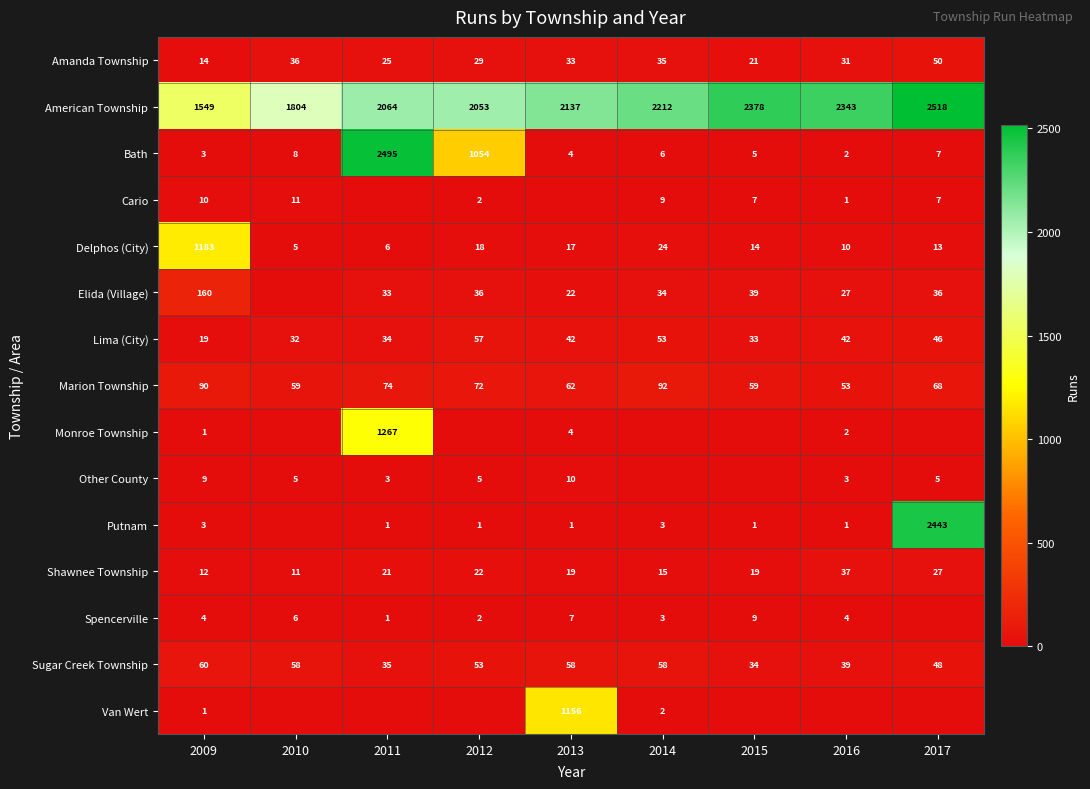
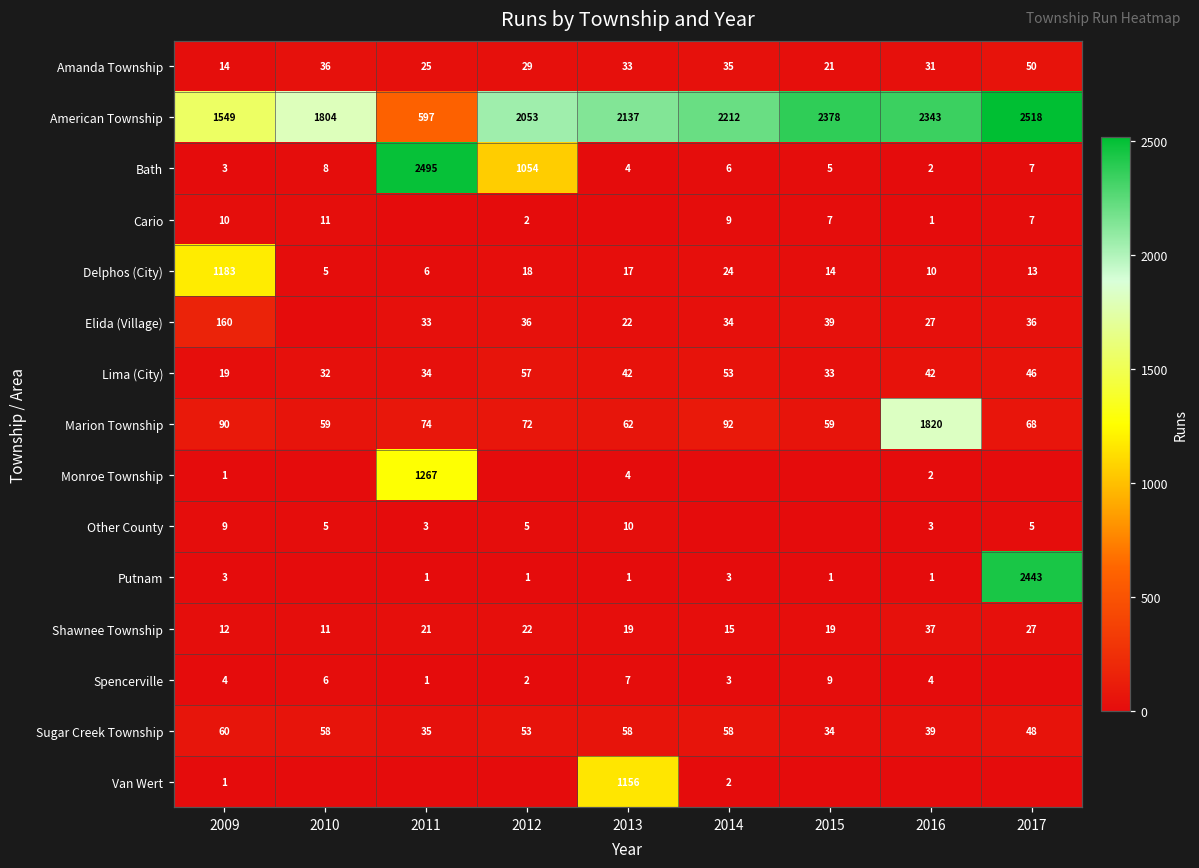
American Township, 2011: 2064 -> 597
Marion Township, 2016: 53 -> 1820
